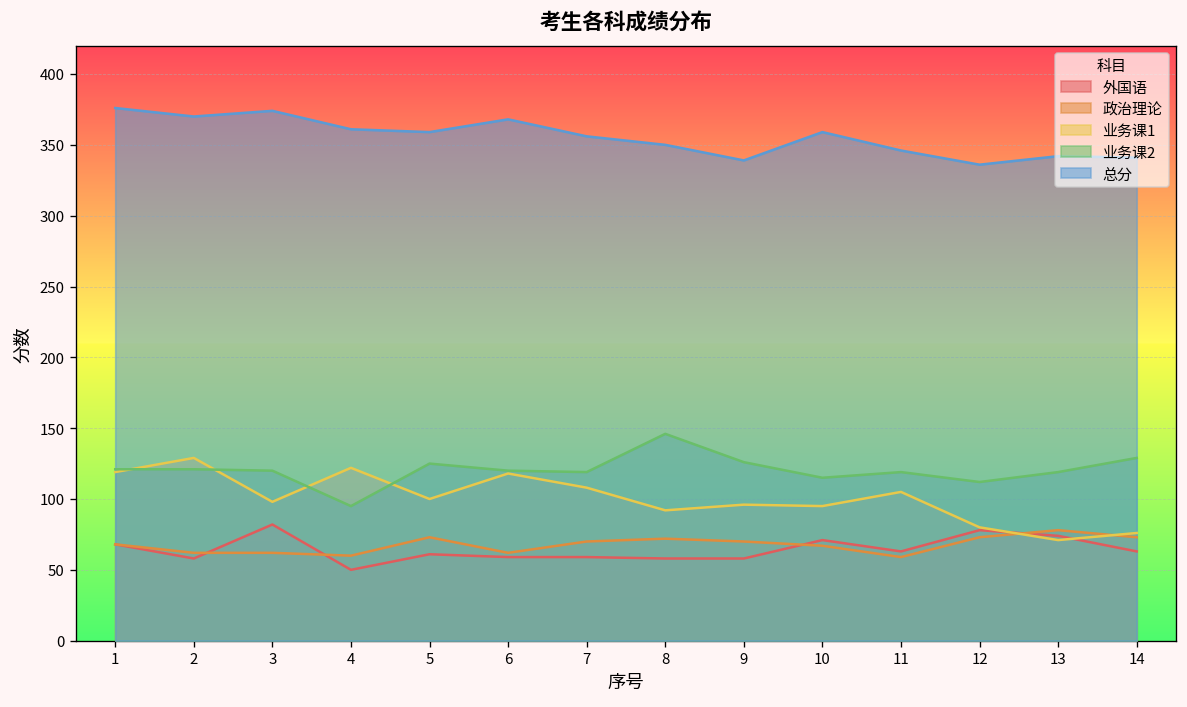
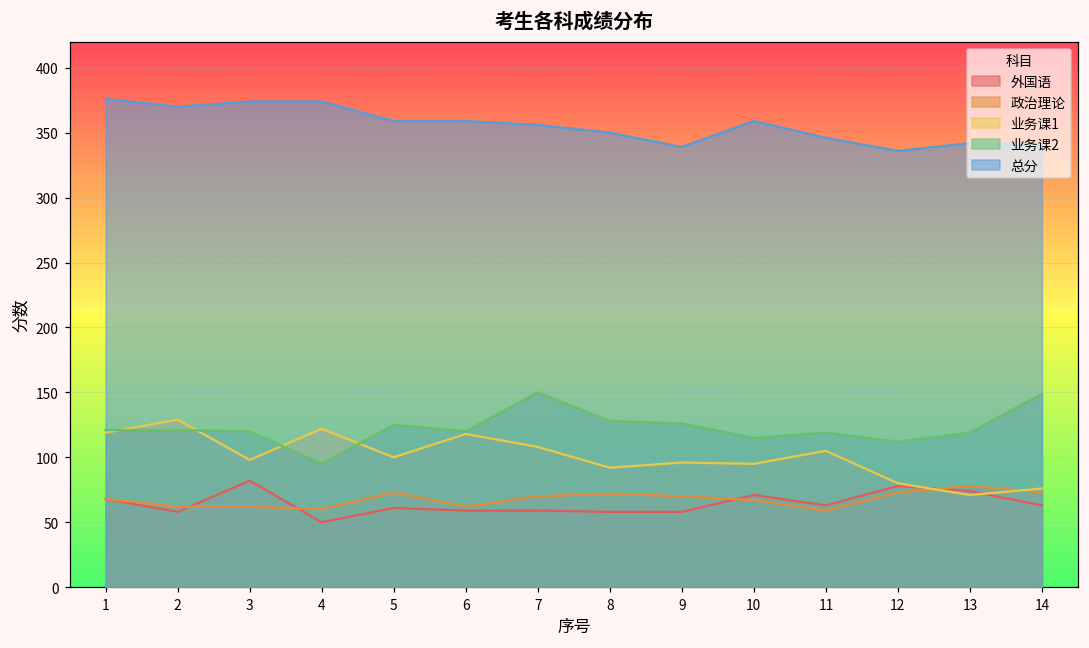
总分, 4: 361 -> 374
总分, 6: 368 -> 359
业务课2, 7: 119 -> 150
业务课2, 8: 146 -> 128
业务课2, 14: 129 -> 149
